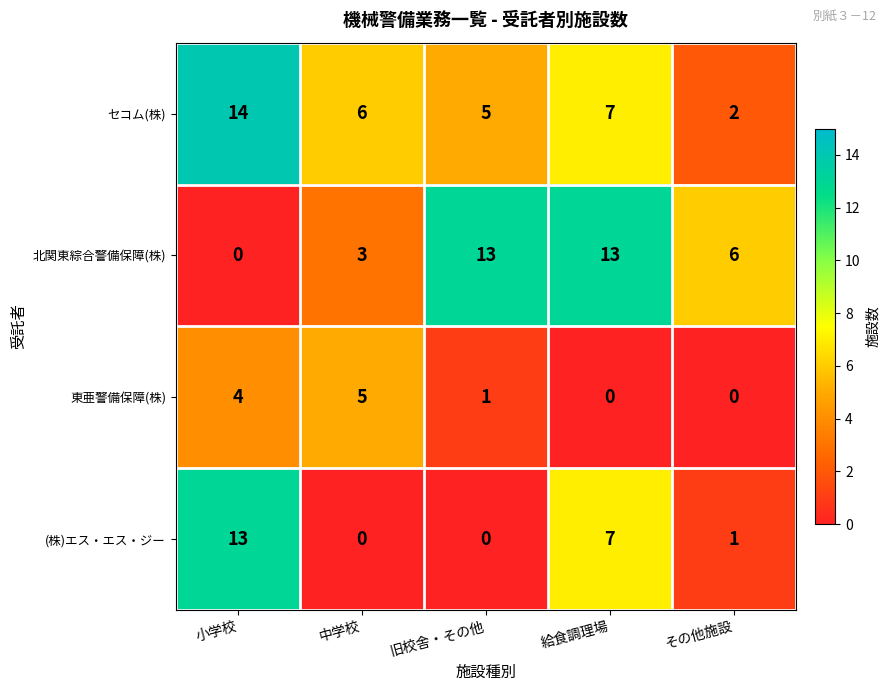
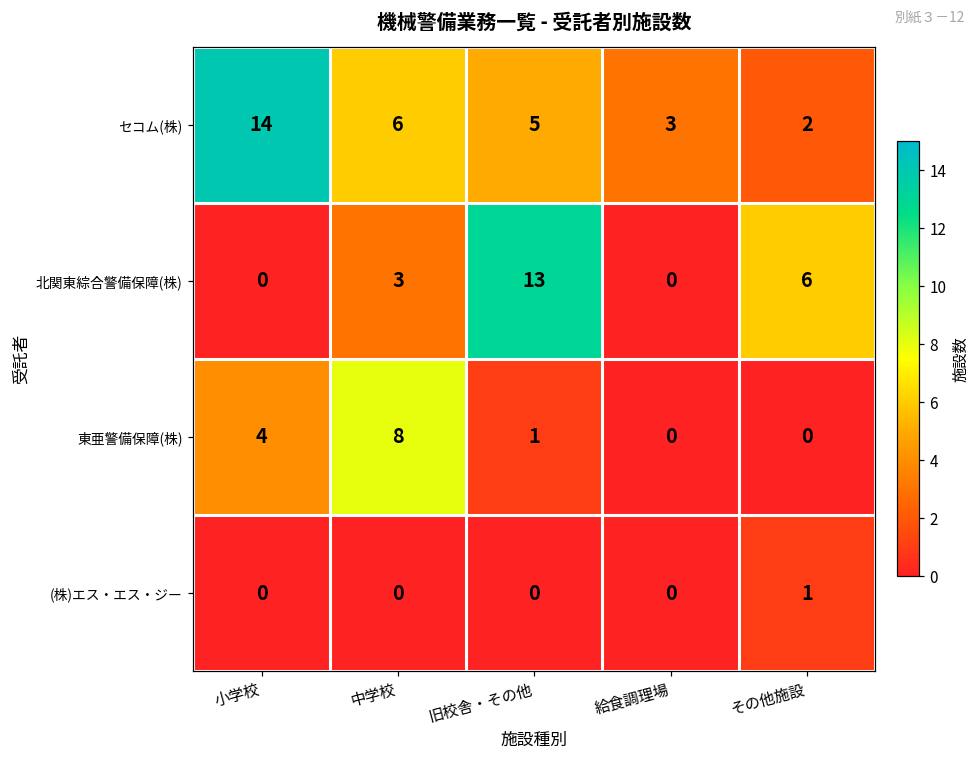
セコム(株), 給食調理場: 7 -> 3
北関東綜合警備保障(株), 給食調理場: 13 -> 0
東亜警備保障(株), 中学校: 5 -> 8
(株)エス・エス・ジー, 小学校: 13 -> 0
(株)エス・エス・ジー, 給食調理場: 7 -> 0
